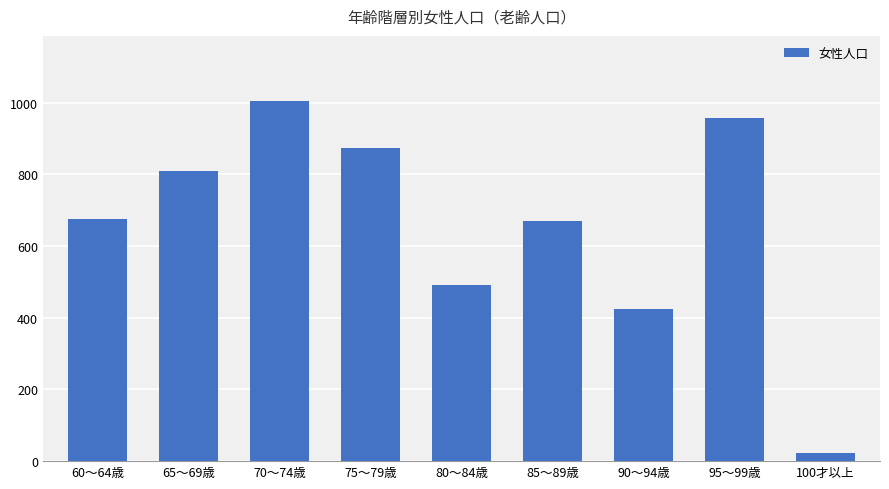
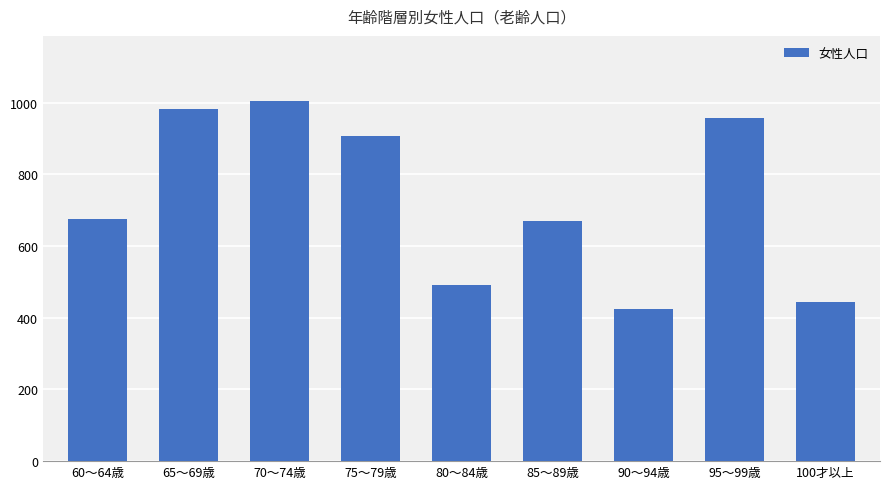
65～69歳: 810 -> 980
75～79歳: 870 -> 910
100才以上: 20 -> 450
